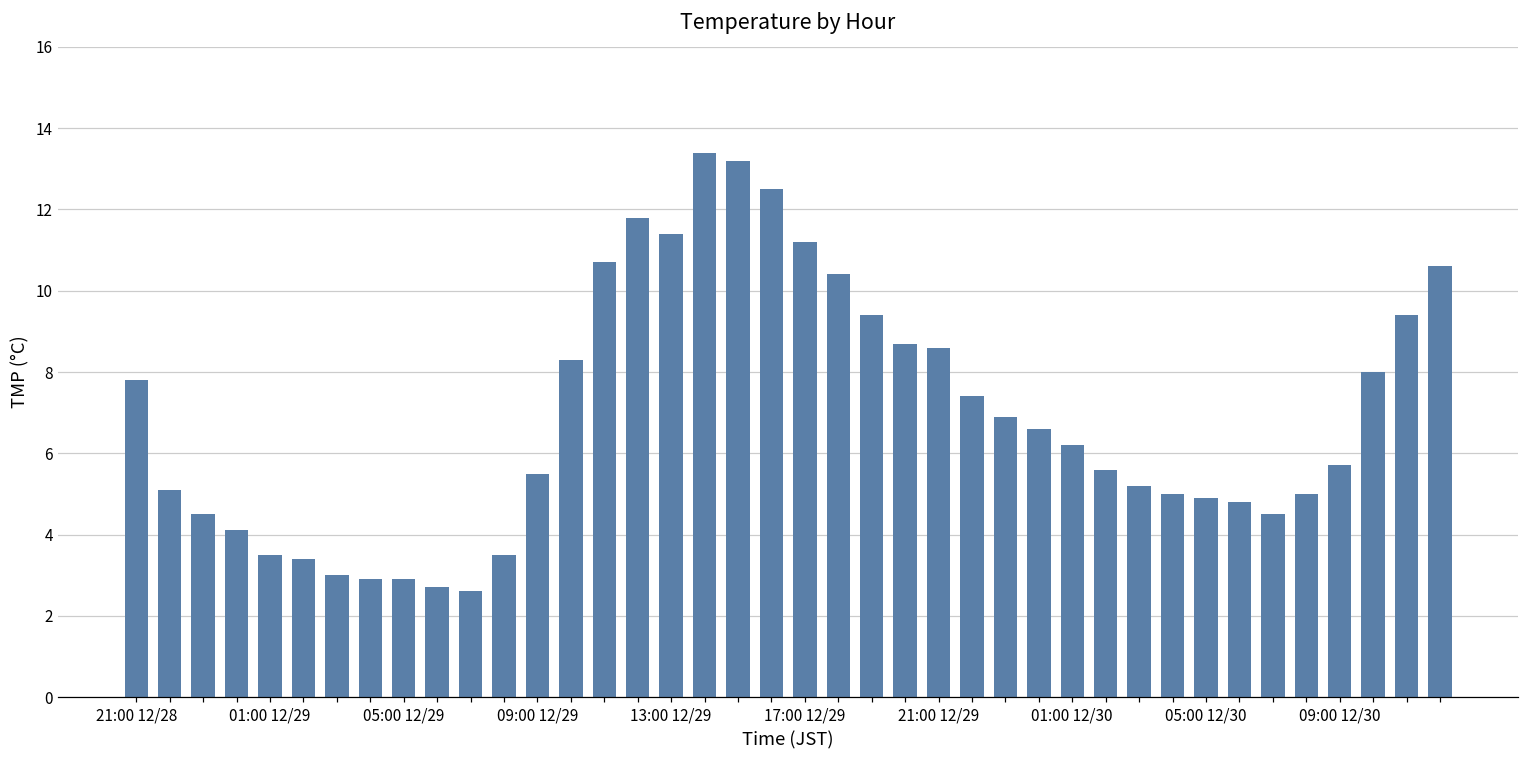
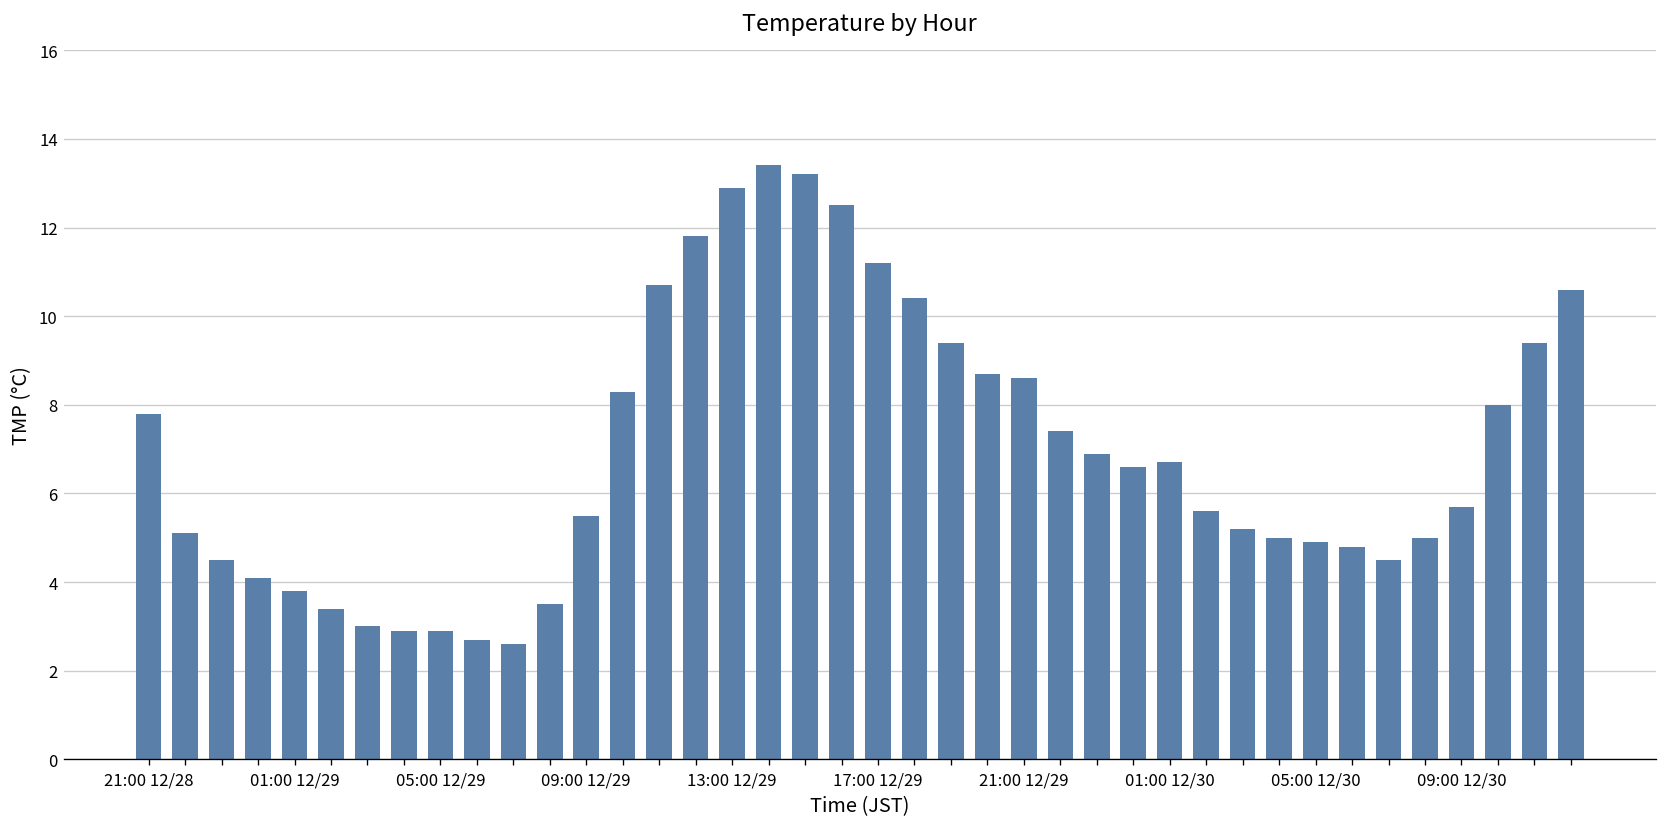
01:00 12/29: 3.5 -> 3.8
13:00 12/29: 11.4 -> 12.9
01:00 12/30: 6.2 -> 6.7
